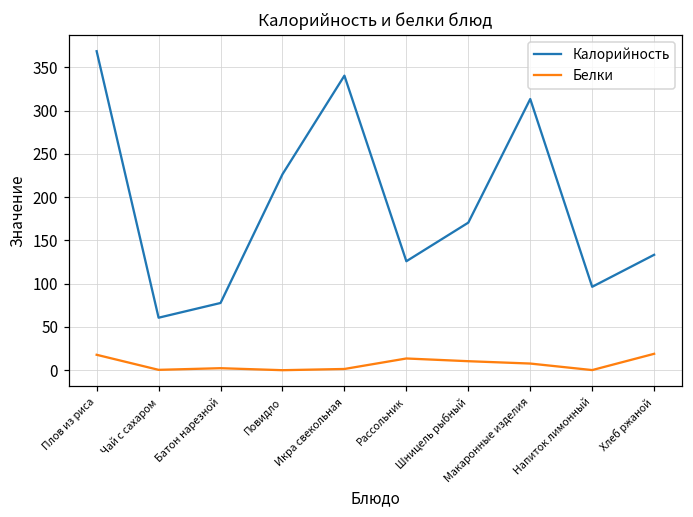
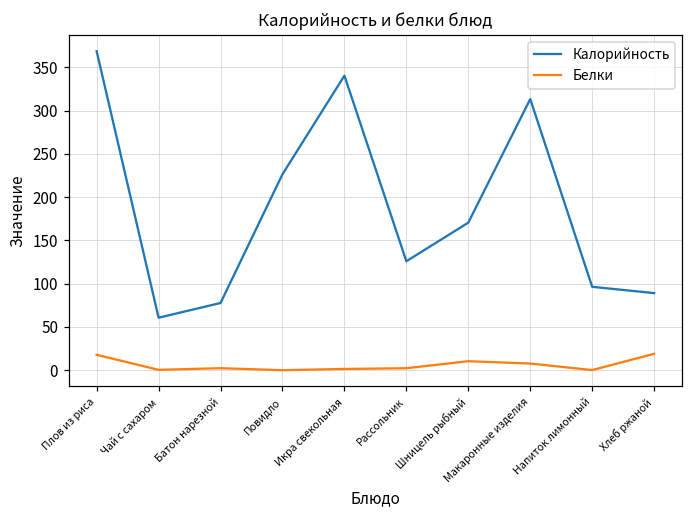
Белки, Рассольник: 10 -> 0
Калорийность, Хлеб ржаной: 130 -> 90
